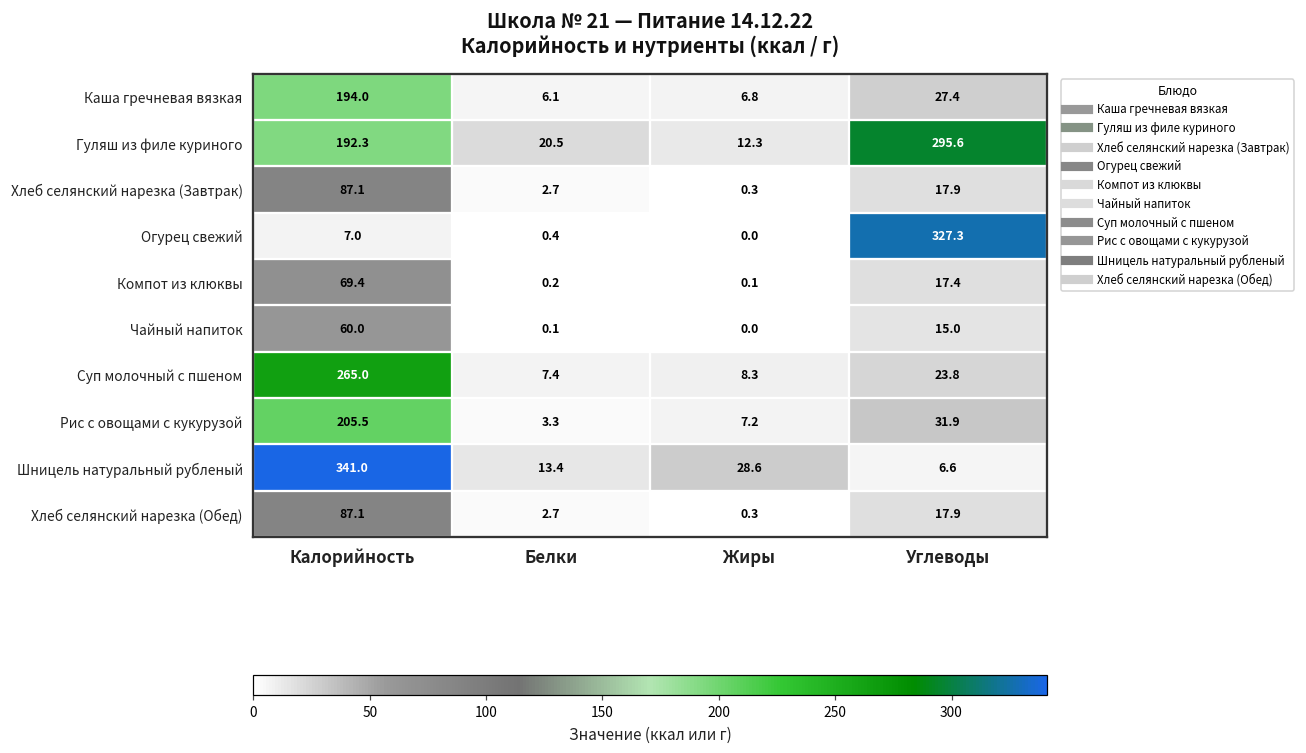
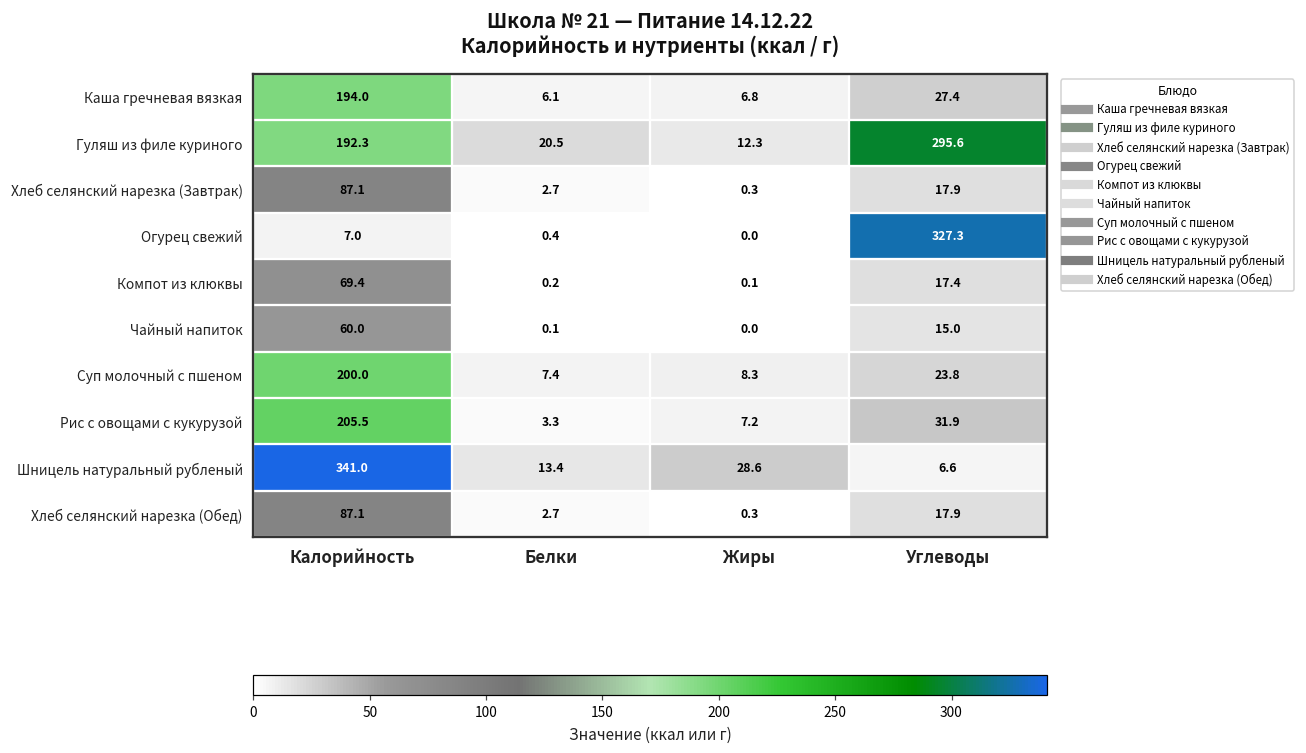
Суп молочный с пшеном, Калорийность: 265.0 -> 200.0
